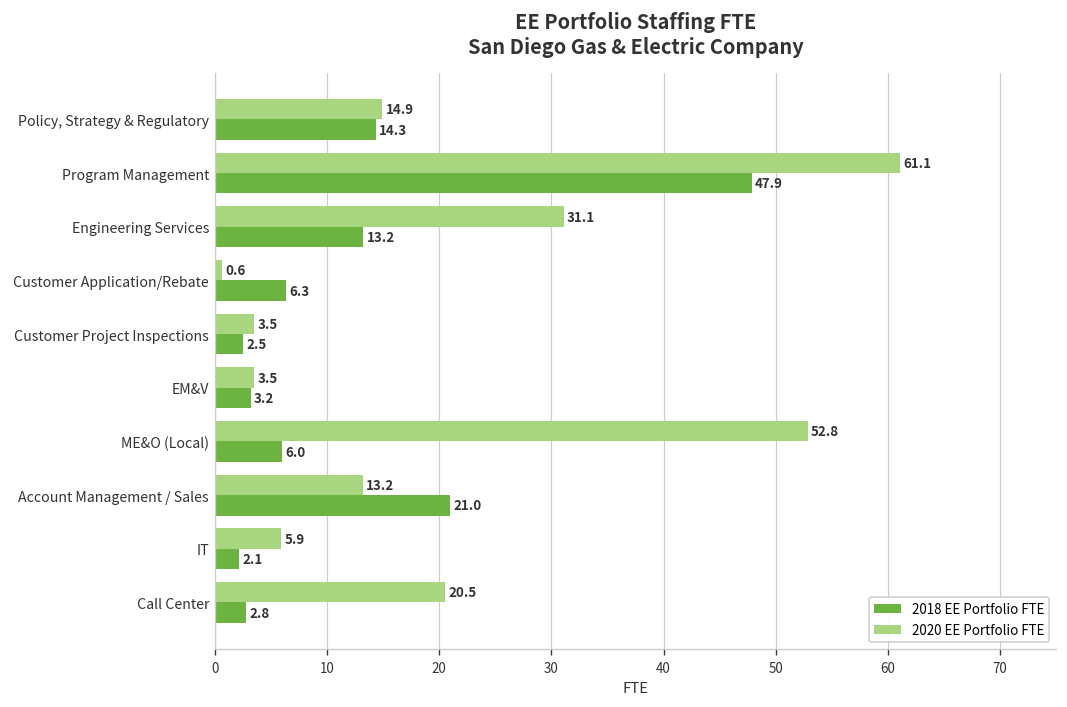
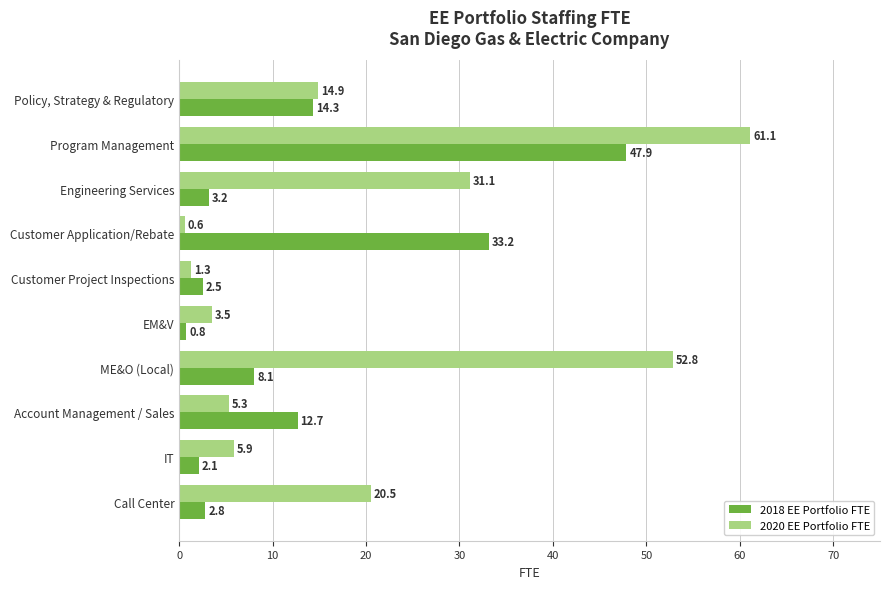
2018 EE Portfolio FTE, Engineering Services: 13.2 -> 3.2
2018 EE Portfolio FTE, Customer Application/Rebate: 6.3 -> 33.2
2020 EE Portfolio FTE, Customer Project Inspections: 3.5 -> 1.3
2018 EE Portfolio FTE, EM&V: 3.2 -> 0.8
2018 EE Portfolio FTE, ME&O (Local): 6.0 -> 8.1
2020 EE Portfolio FTE, Account Management / Sales: 13.2 -> 5.3
2018 EE Portfolio FTE, Account Management / Sales: 21.0 -> 12.7
